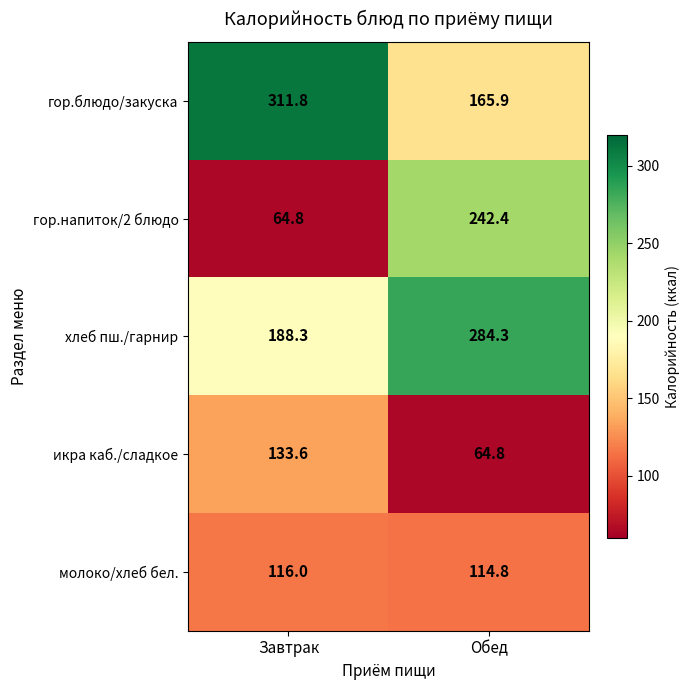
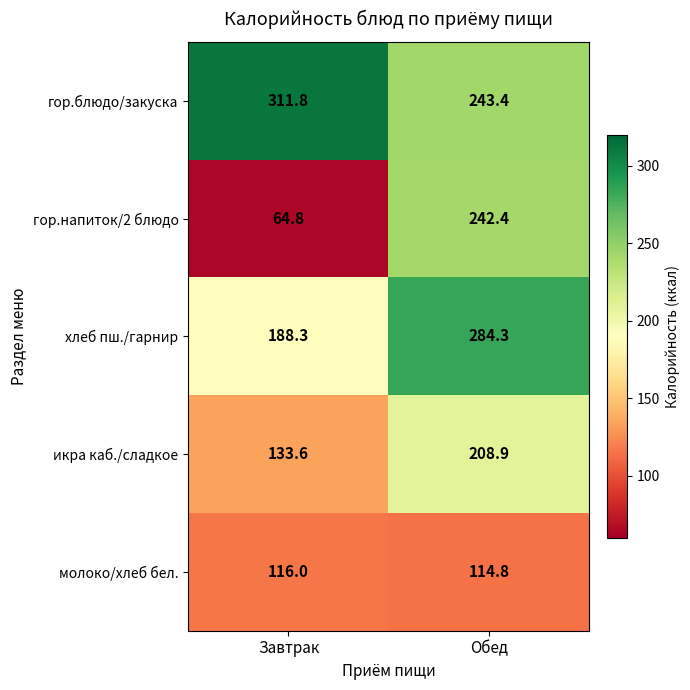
гор.блюдо/закуска, Обед: 165.9 -> 243.4
икра каб./сладкое, Обед: 64.8 -> 208.9
